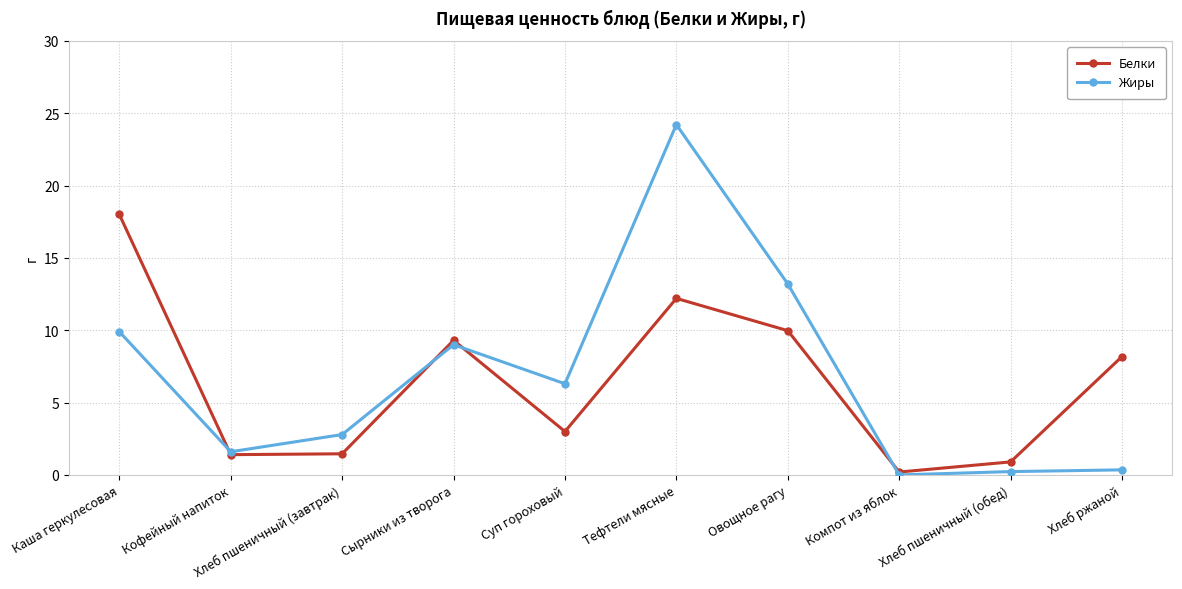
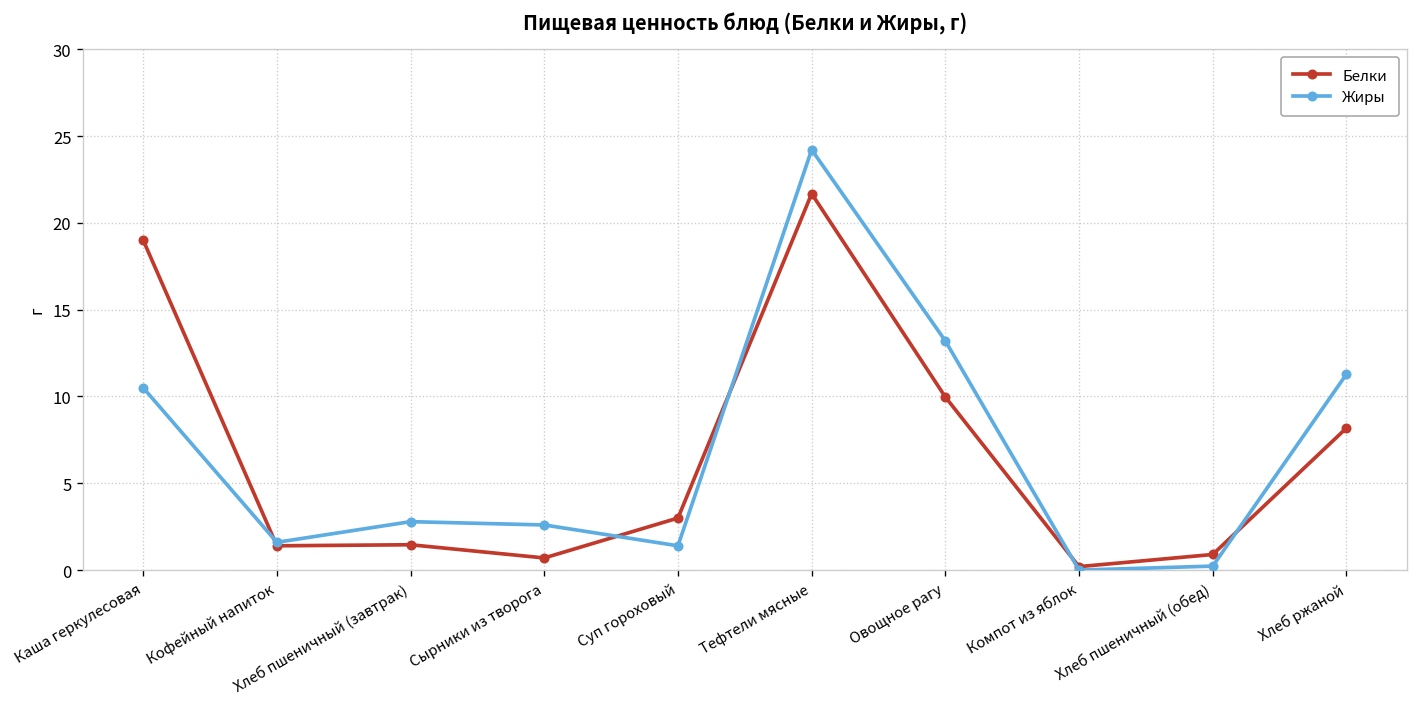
Белки, Каша геркулесовая: 18 -> 19
Жиры, Каша геркулесовая: 9.9 -> 10.5
Белки, Сырники из творога: 9.3 -> 0.7
Жиры, Сырники из творога: 9.0 -> 2.6
Жиры, Суп гороховый: 6.3 -> 1.4
Белки, Тефтели мясные: 12.2 -> 21.7
Жиры, Хлеб ржаной: 0.4 -> 11.3
